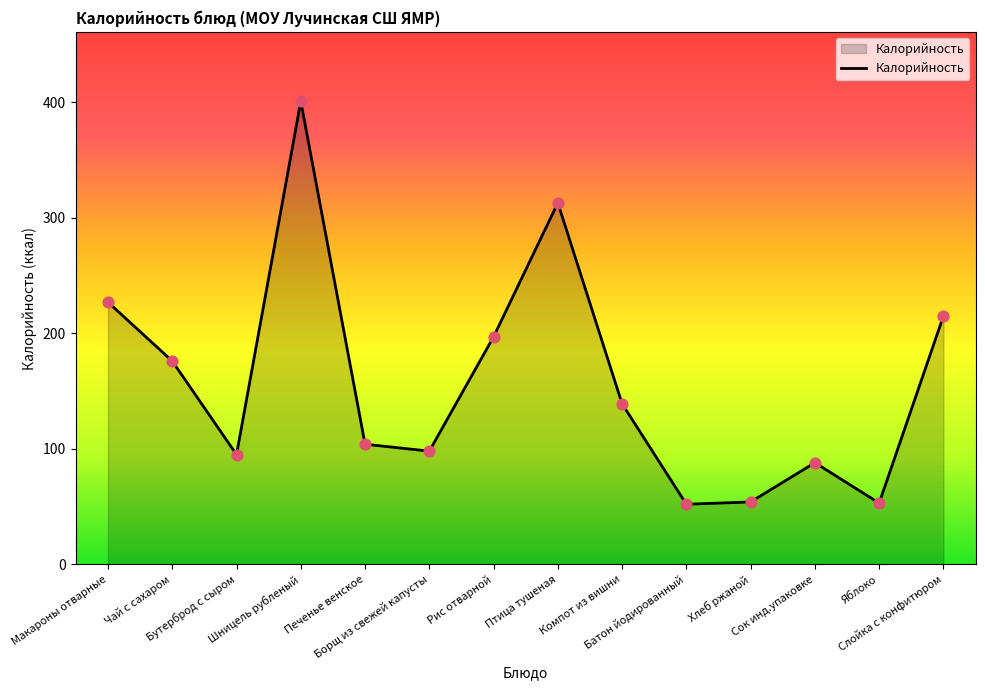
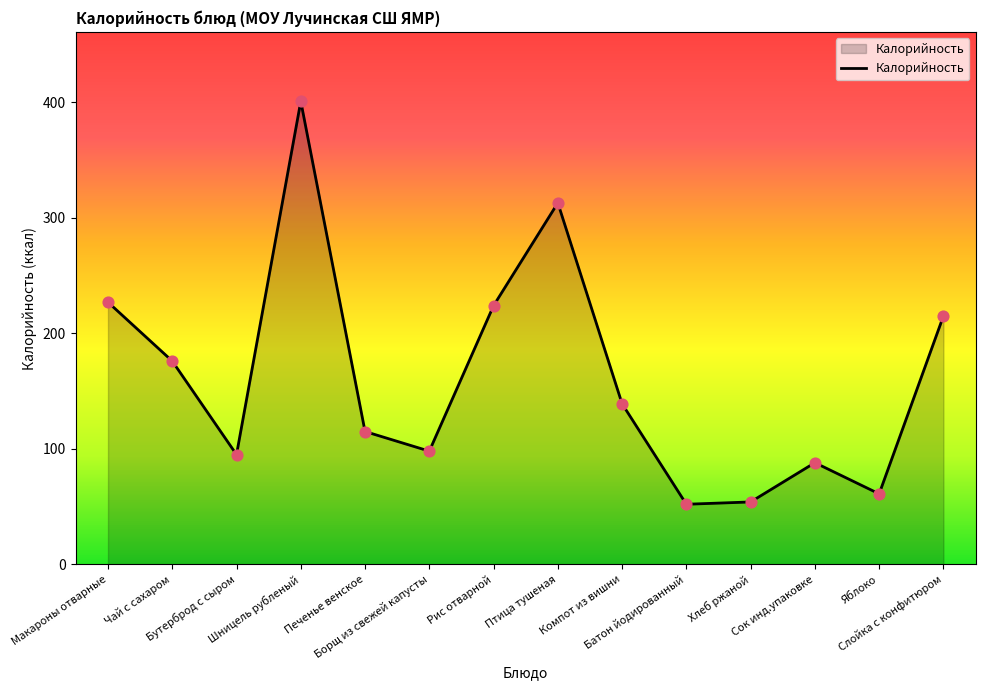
Печенье венское: 104 -> 115
Рис отварной: 197 -> 224
Яблоко: 53 -> 61
